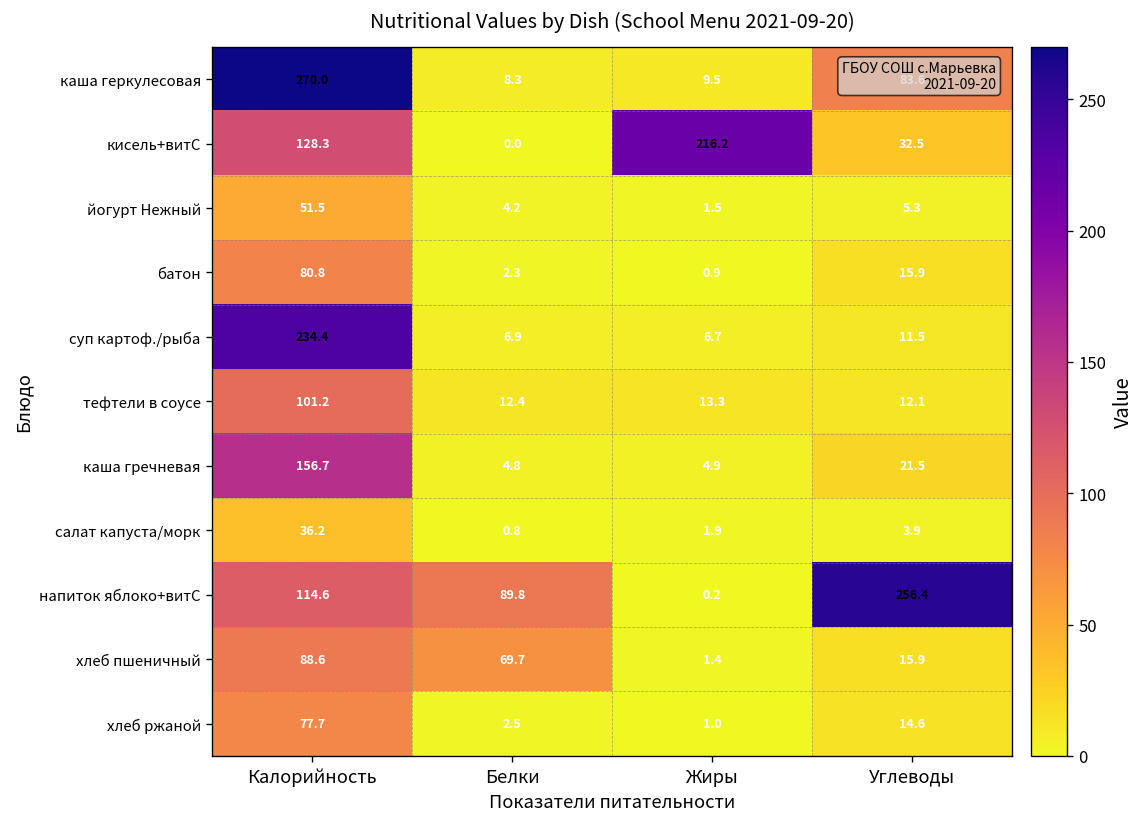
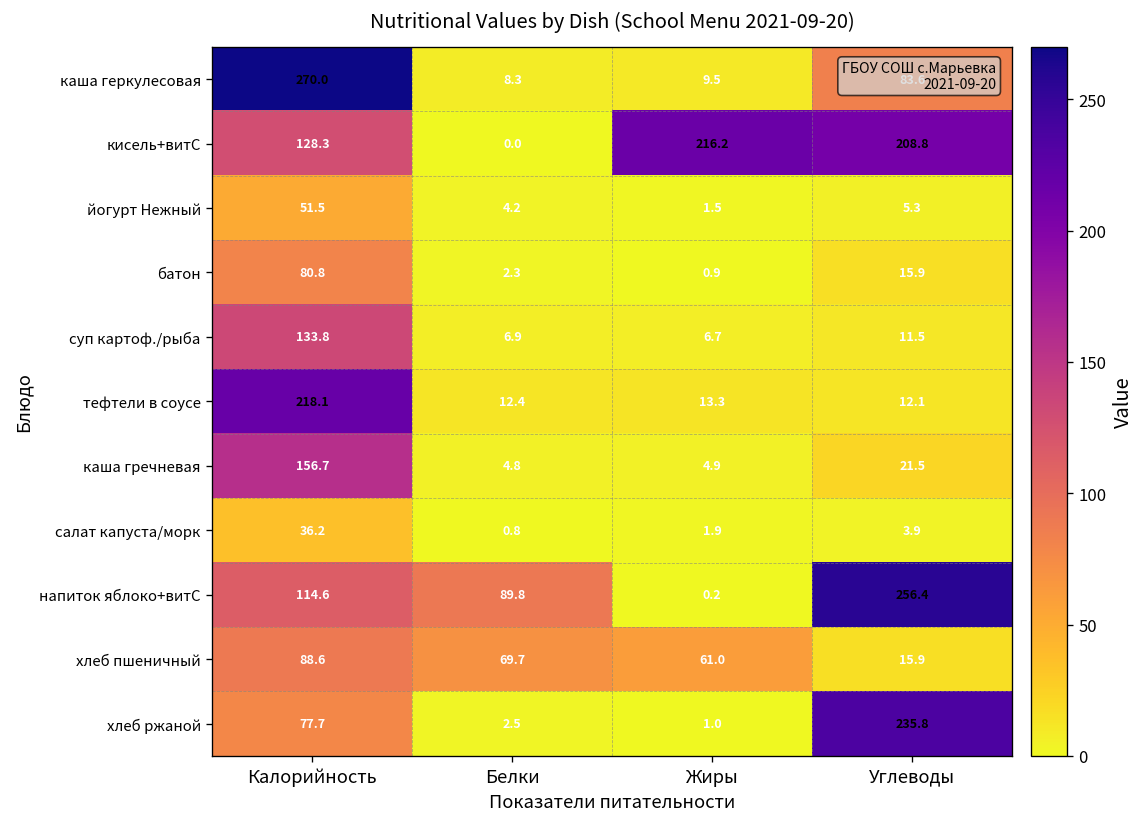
кисель+витС, Углеводы: 32.5 -> 208.8
суп картоф./рыба, Калорийность: 234.4 -> 133.8
тефтели в соусе, Калорийность: 101.2 -> 218.1
хлеб пшеничный, Жиры: 1.4 -> 61.0
хлеб ржаной, Углеводы: 14.6 -> 235.8
